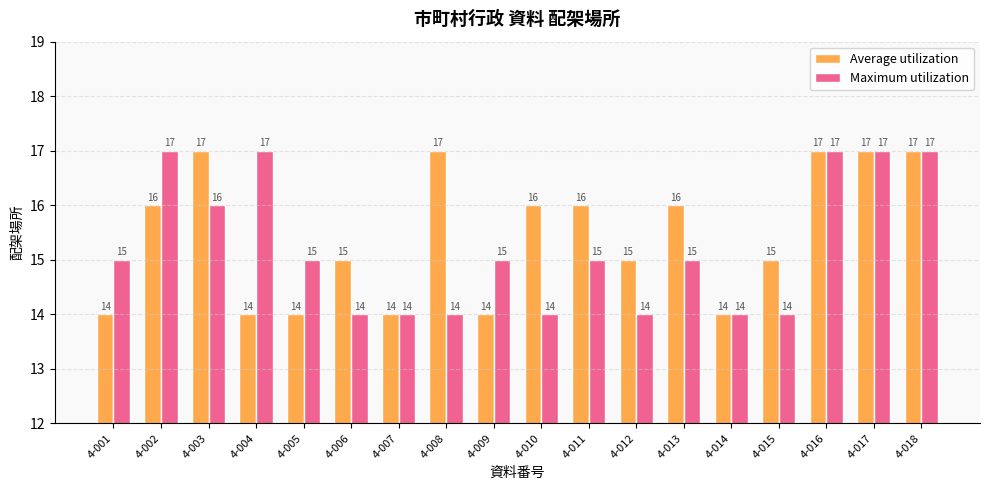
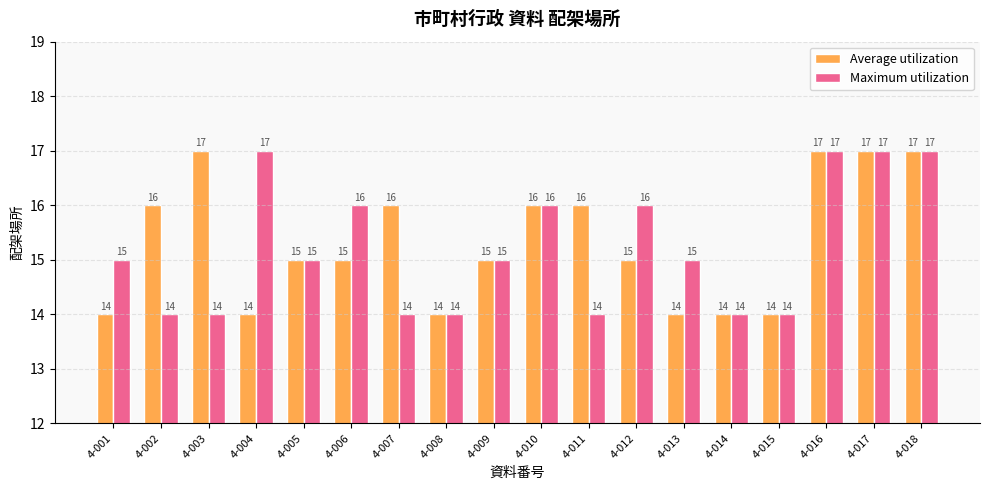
Maximum utilization, 4-002: 17 -> 14
Maximum utilization, 4-003: 16 -> 14
Average utilization, 4-005: 14 -> 15
Maximum utilization, 4-006: 14 -> 16
Average utilization, 4-007: 14 -> 16
Average utilization, 4-008: 17 -> 14
Average utilization, 4-009: 14 -> 15
Maximum utilization, 4-010: 14 -> 16
Maximum utilization, 4-011: 15 -> 14
Maximum utilization, 4-012: 14 -> 16
Average utilization, 4-013: 16 -> 14
Average utilization, 4-015: 15 -> 14
